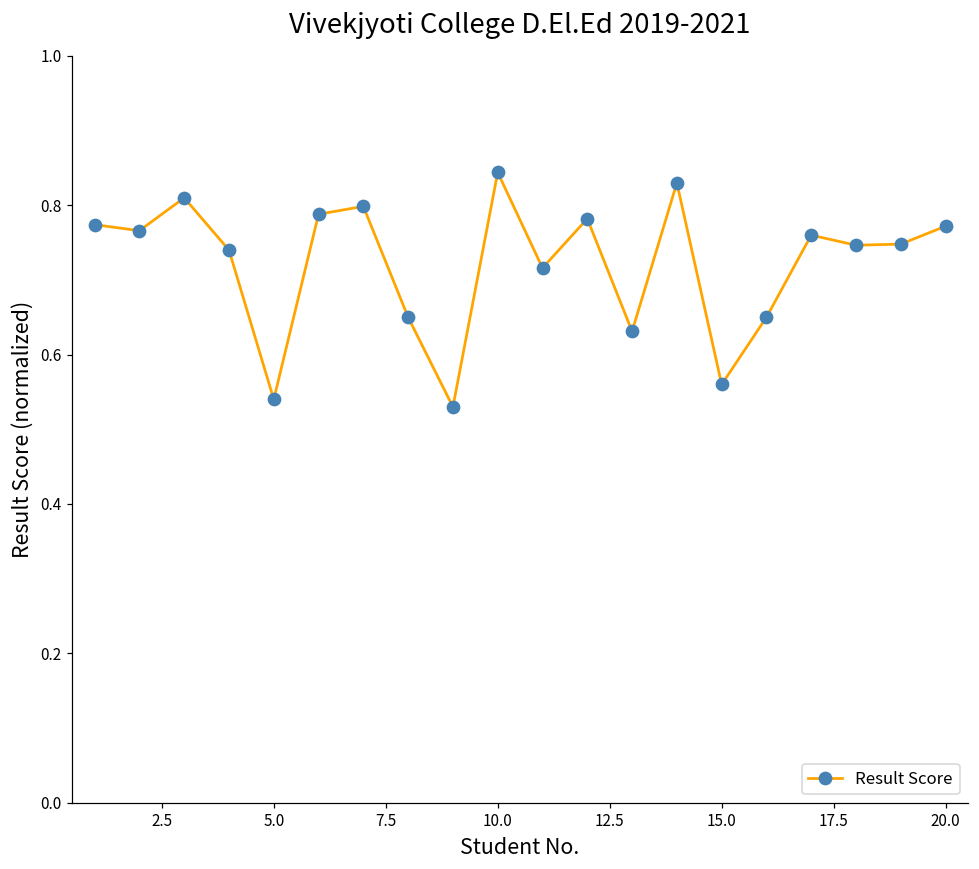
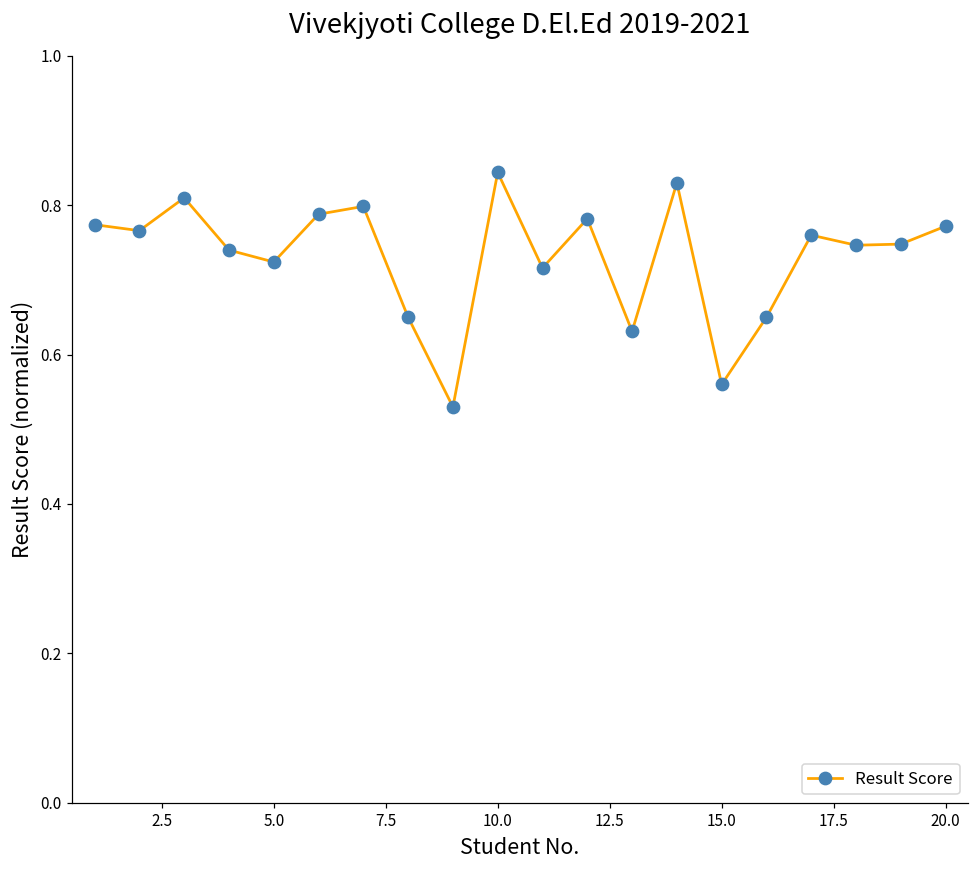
5.0: 0.54 -> 0.72
